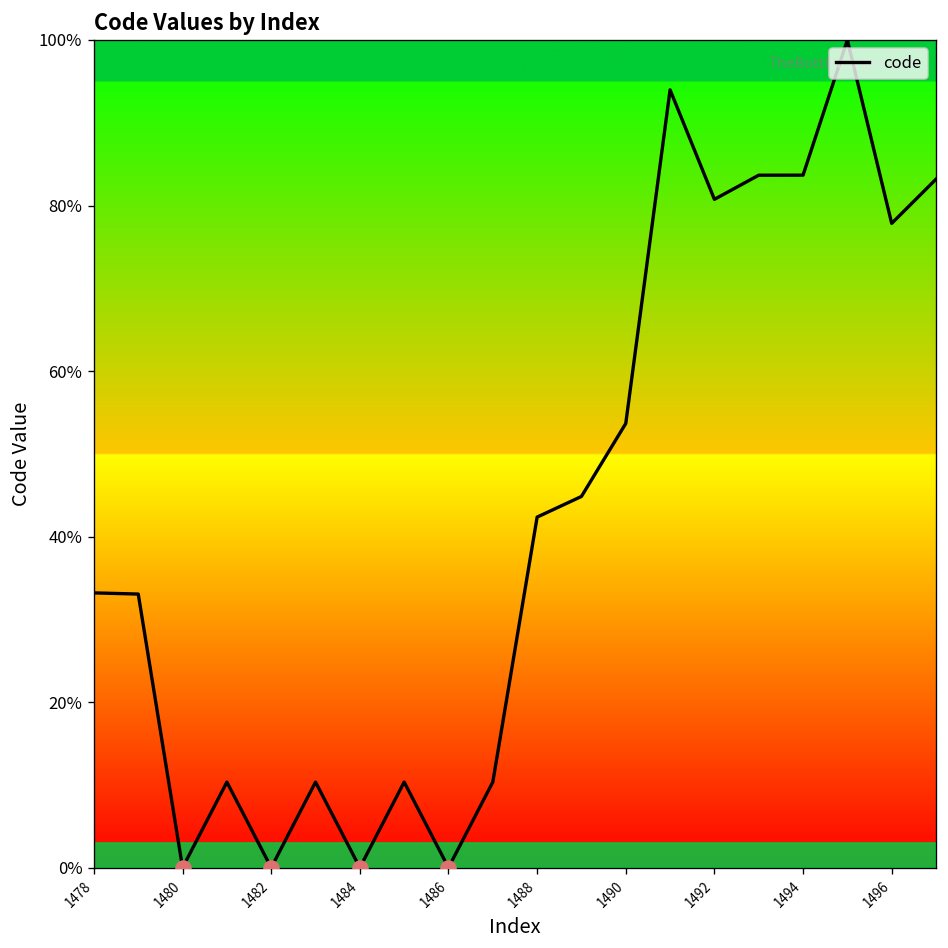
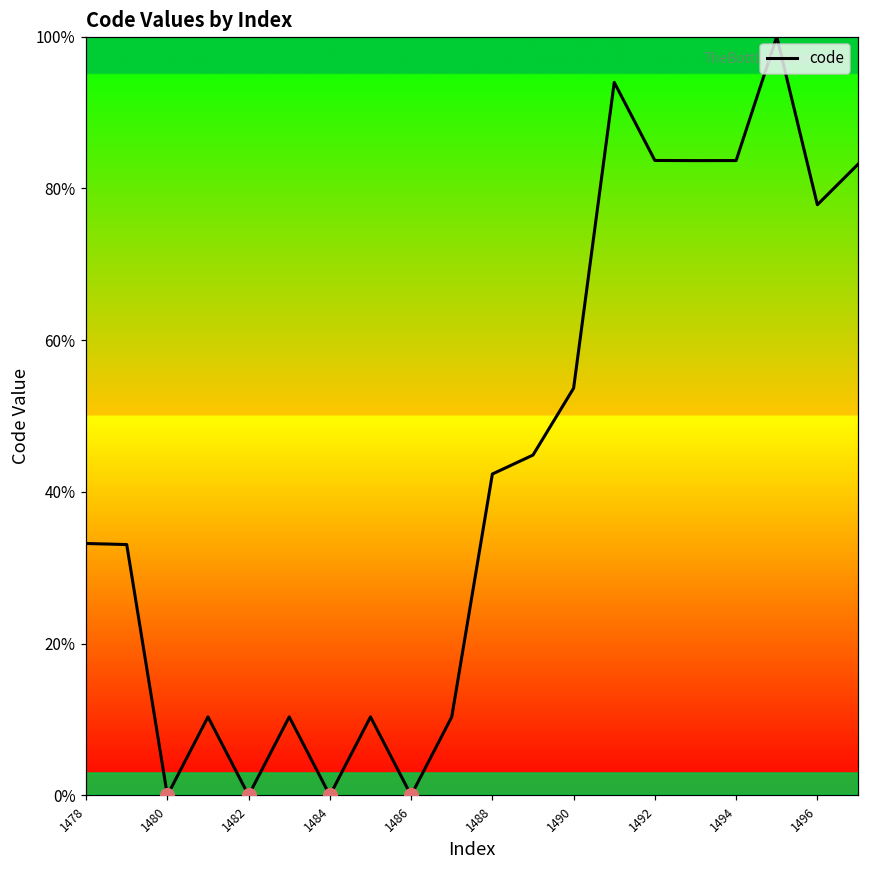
code, 1492: 81% -> 84%
